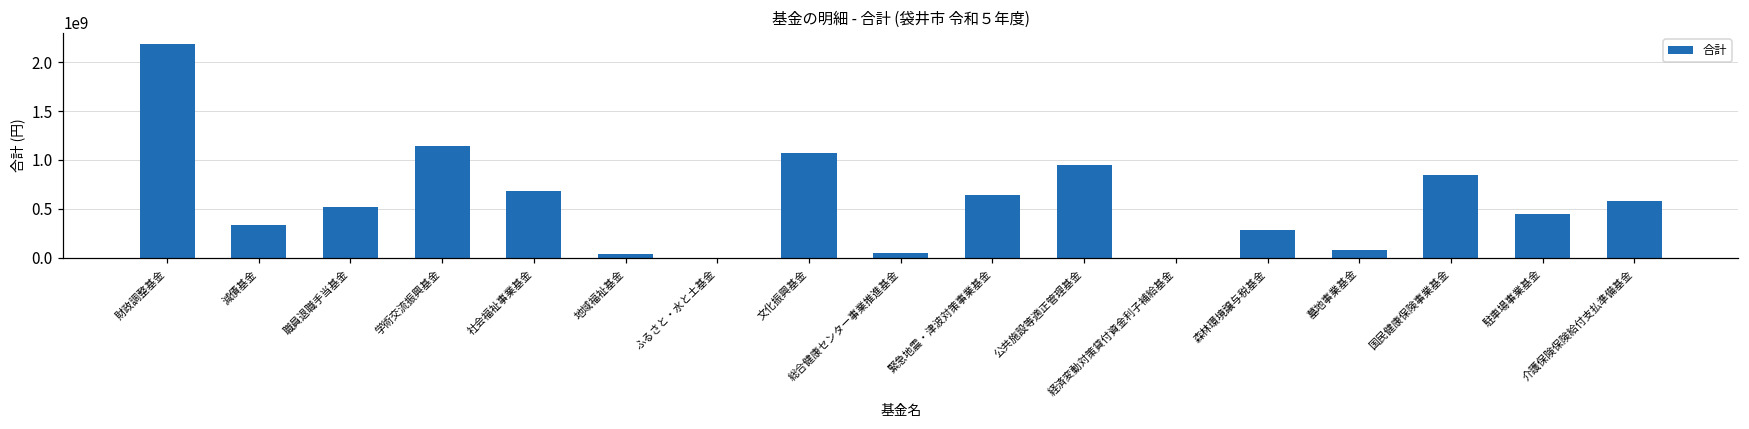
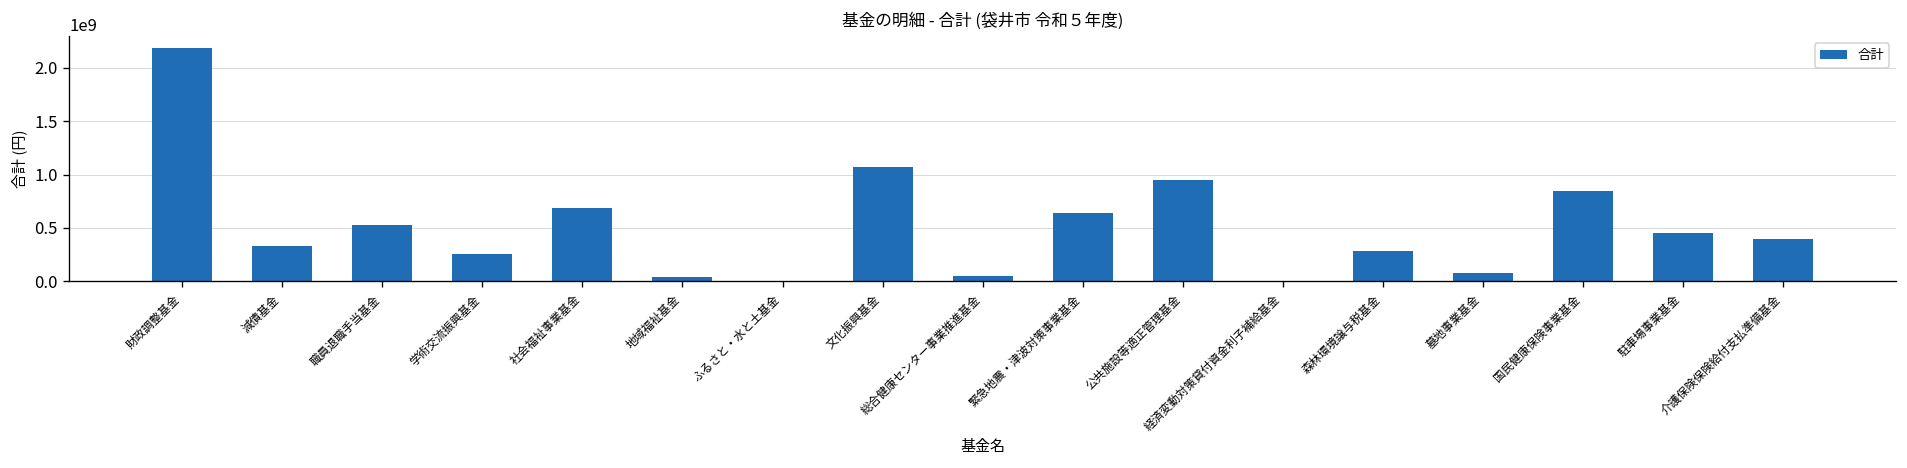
学術交流振興基金: 1100000000 -> 300000000
介護保険保険給付支払準備基金: 600000000 -> 400000000
